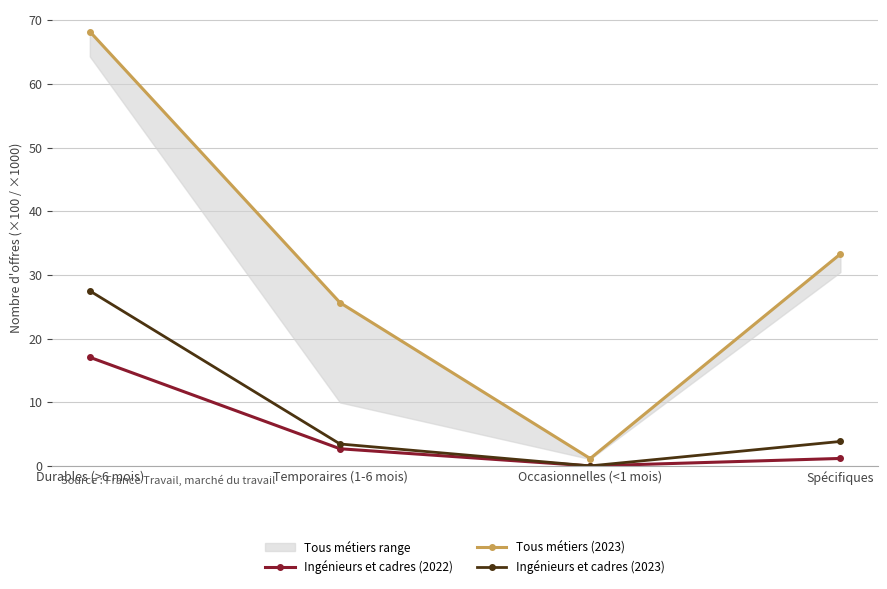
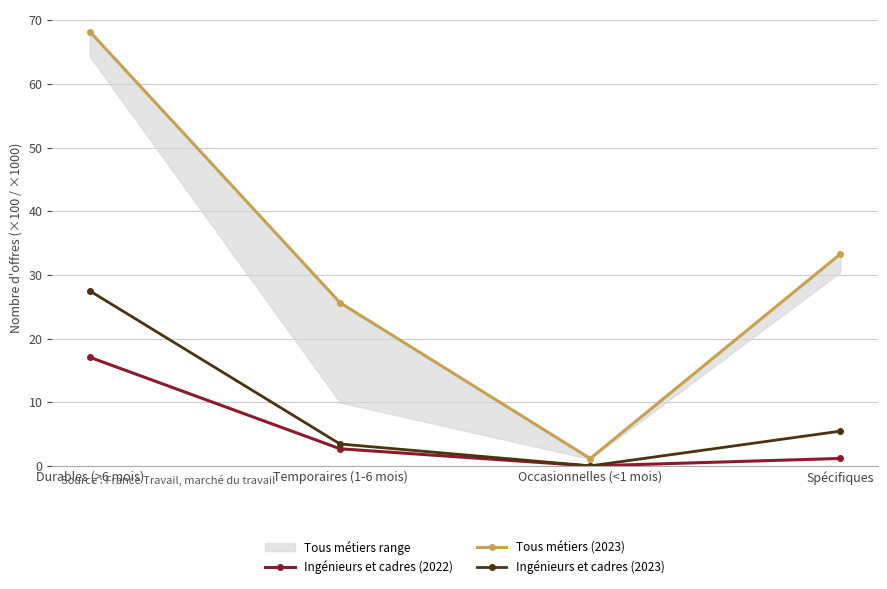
Ingénieurs et cadres (2023), Spécifiques: 4 -> 5
